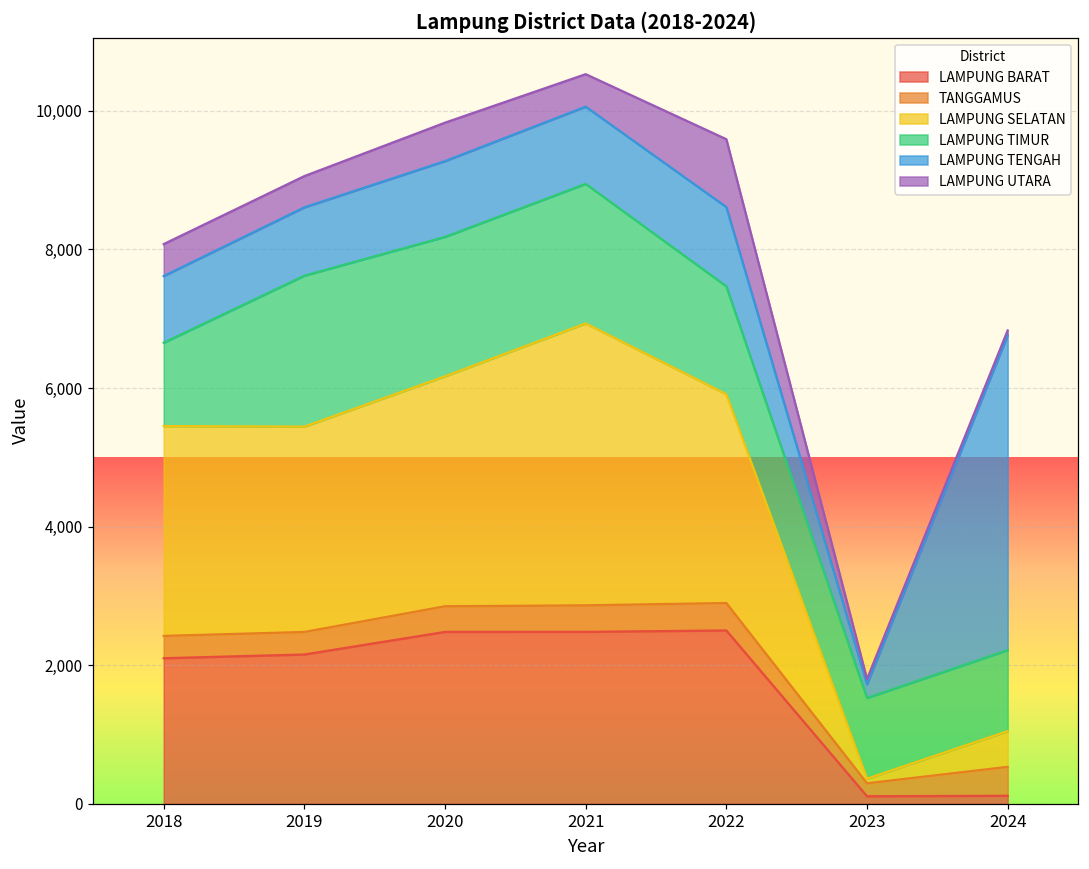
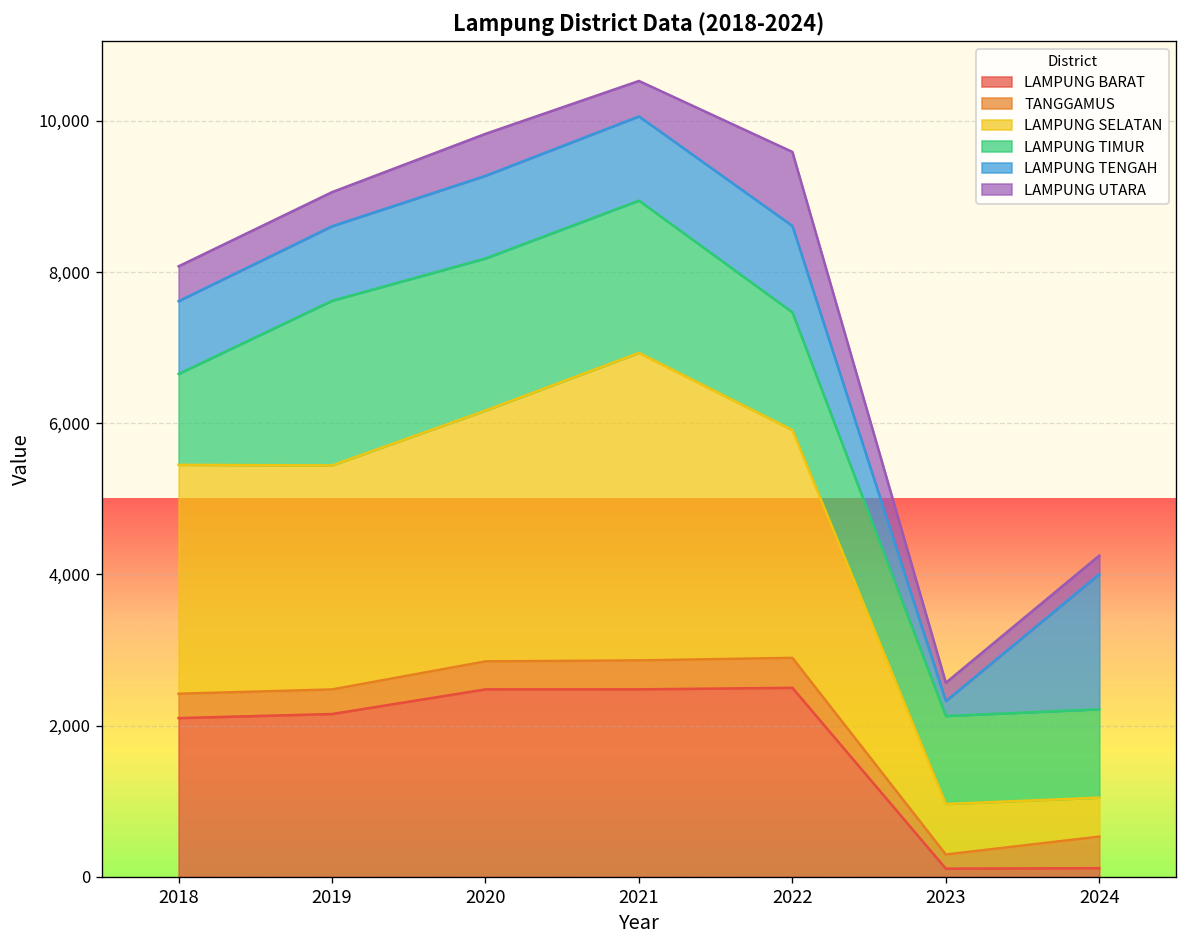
LAMPUNG SELATAN, 2023: 100 -> 700
LAMPUNG UTARA, 2023: 100 -> 200
LAMPUNG TENGAH, 2024: 4,500 -> 1,800
LAMPUNG UTARA, 2024: 100 -> 200
